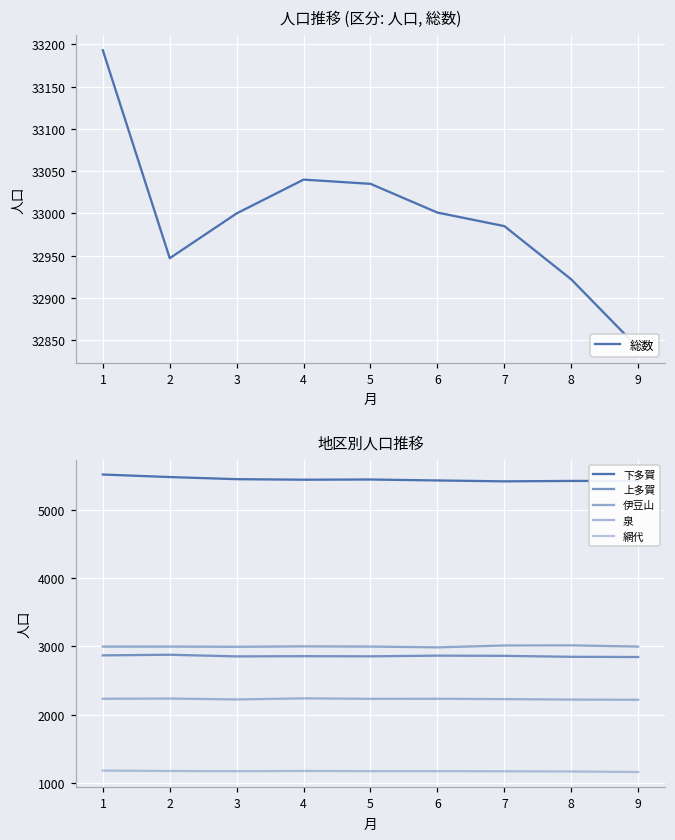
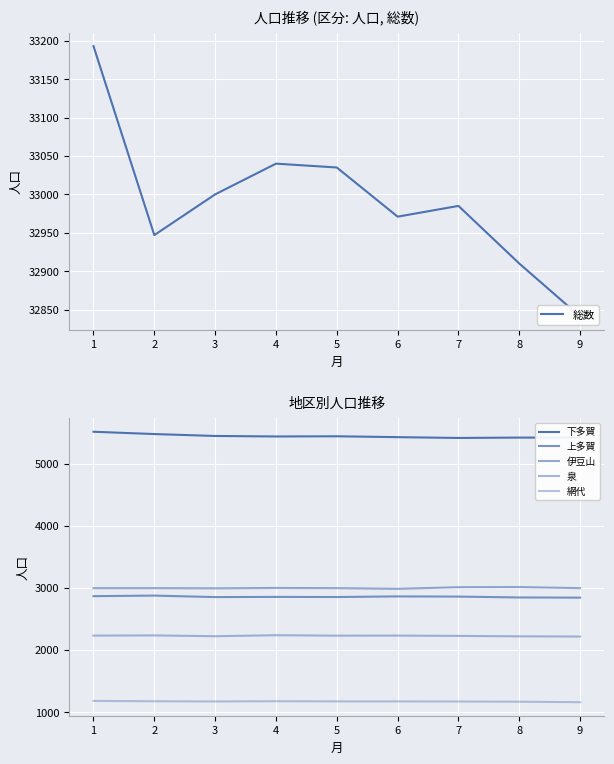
人口推移 (区分: 人口, 総数), 6: 33000 -> 32970
人口推移 (区分: 人口, 総数), 8: 32920 -> 32910
